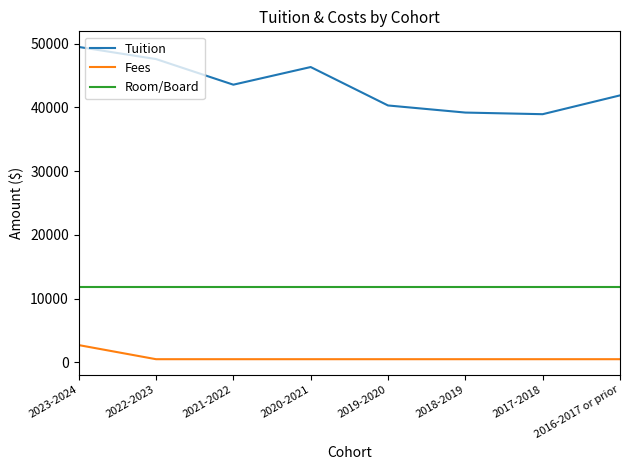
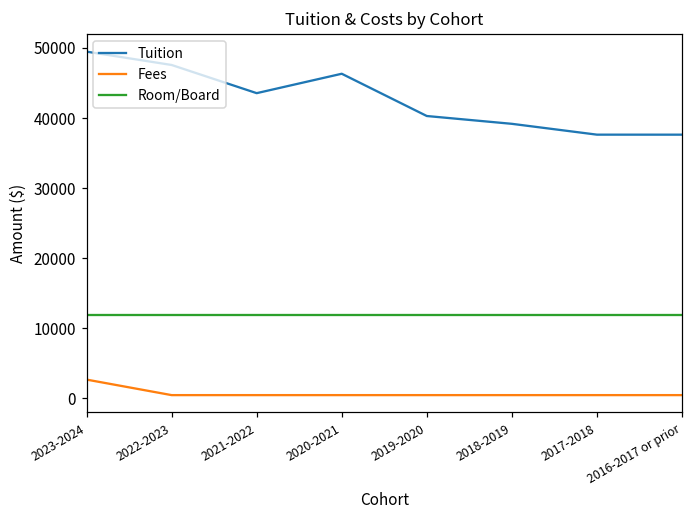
Tuition, 2017-2018: 39000 -> 38000
Tuition, 2016-2017 or prior: 42000 -> 38000
